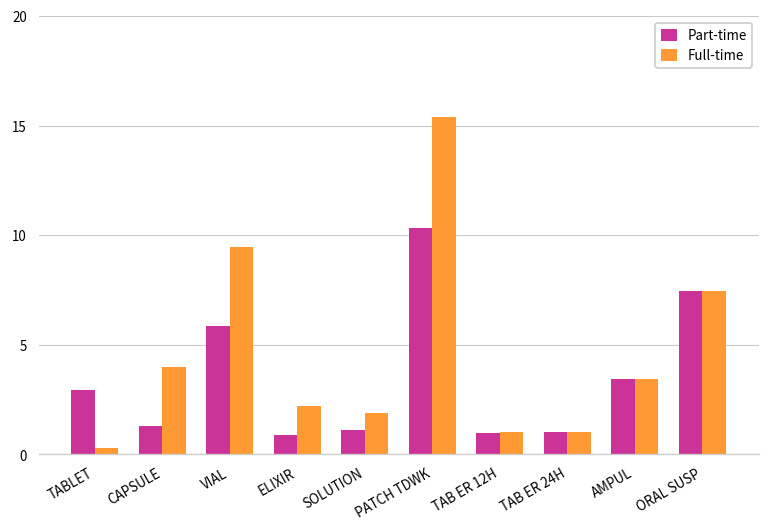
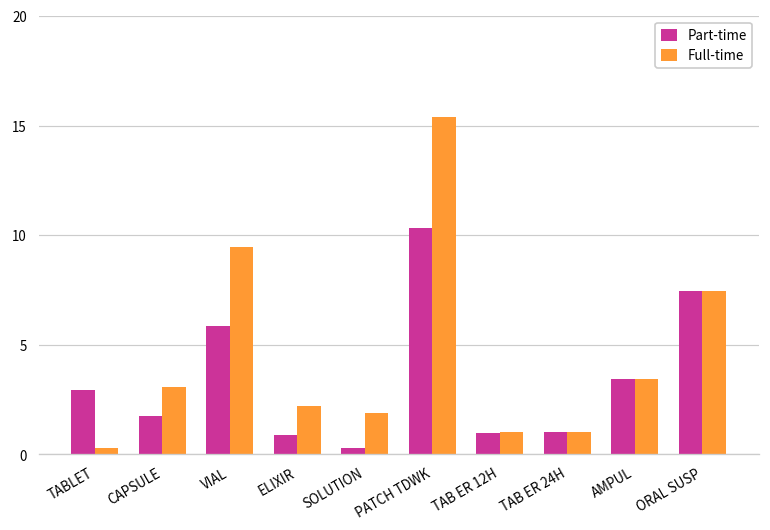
Part-time, CAPSULE: 1.3 -> 1.7
Full-time, CAPSULE: 4.0 -> 3.1
Part-time, SOLUTION: 1.1 -> 0.3
